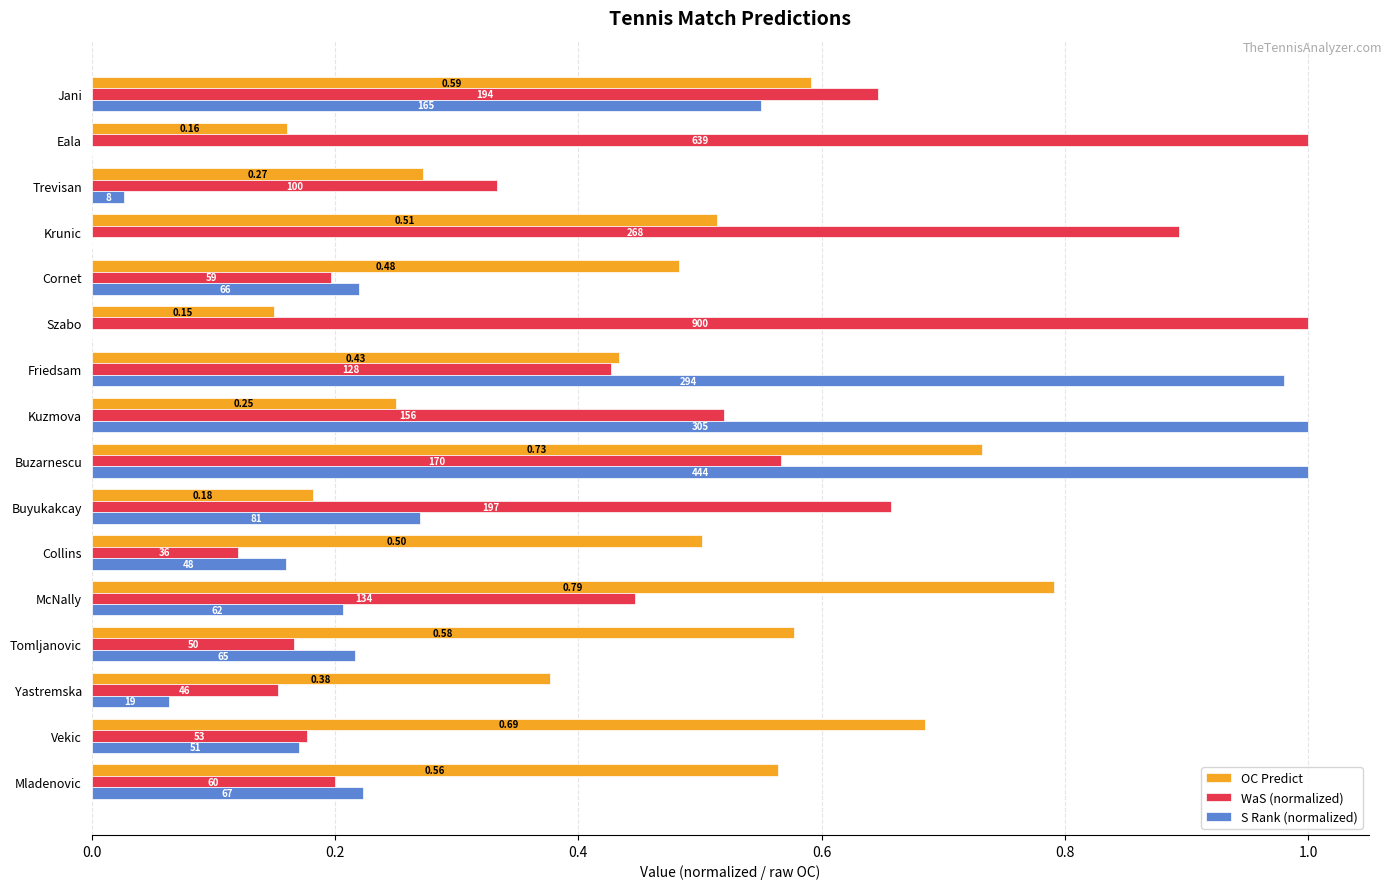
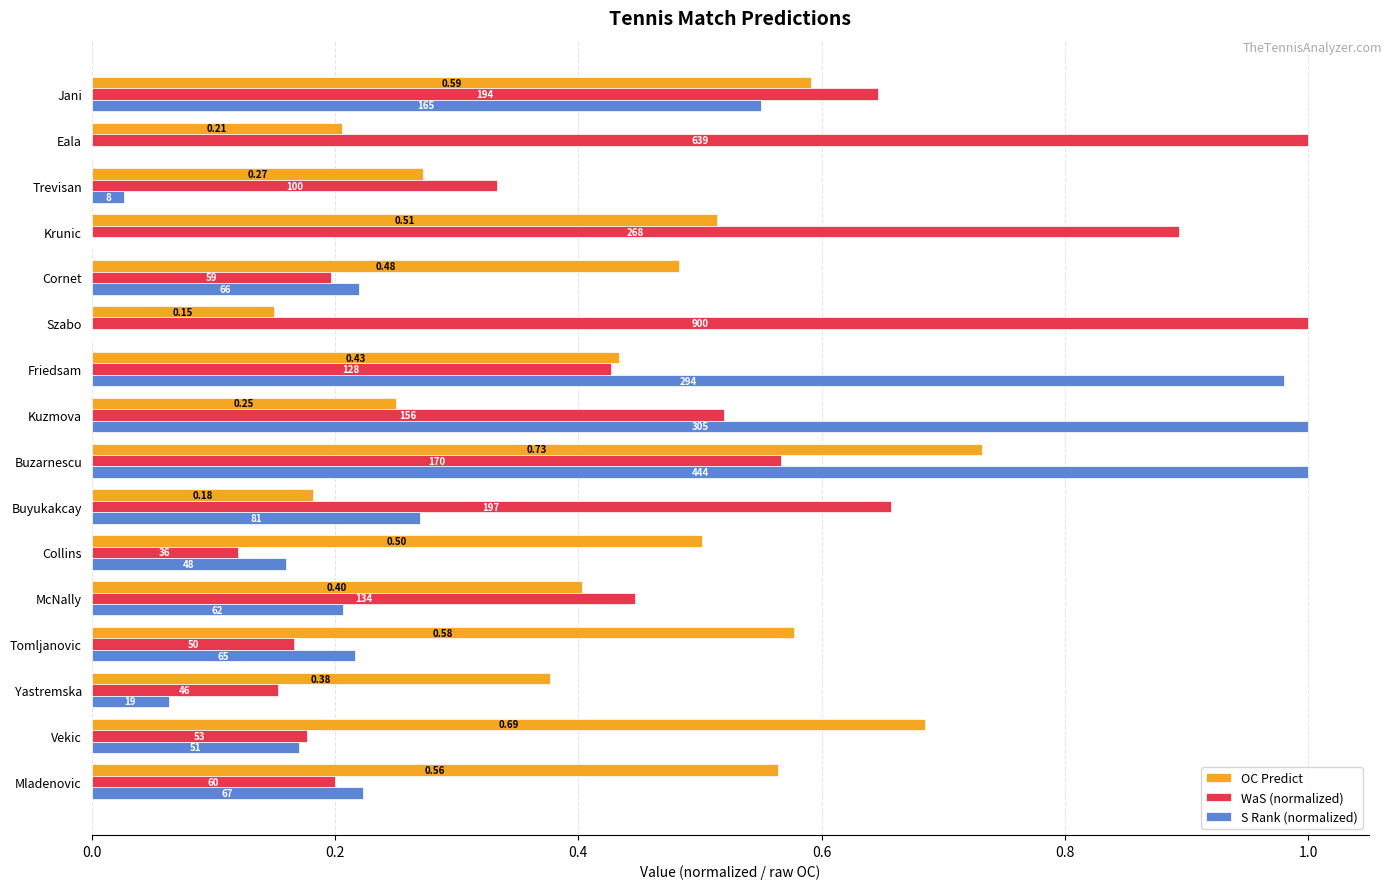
OC Predict, Eala: 0.16 -> 0.21
OC Predict, McNally: 0.79 -> 0.40
